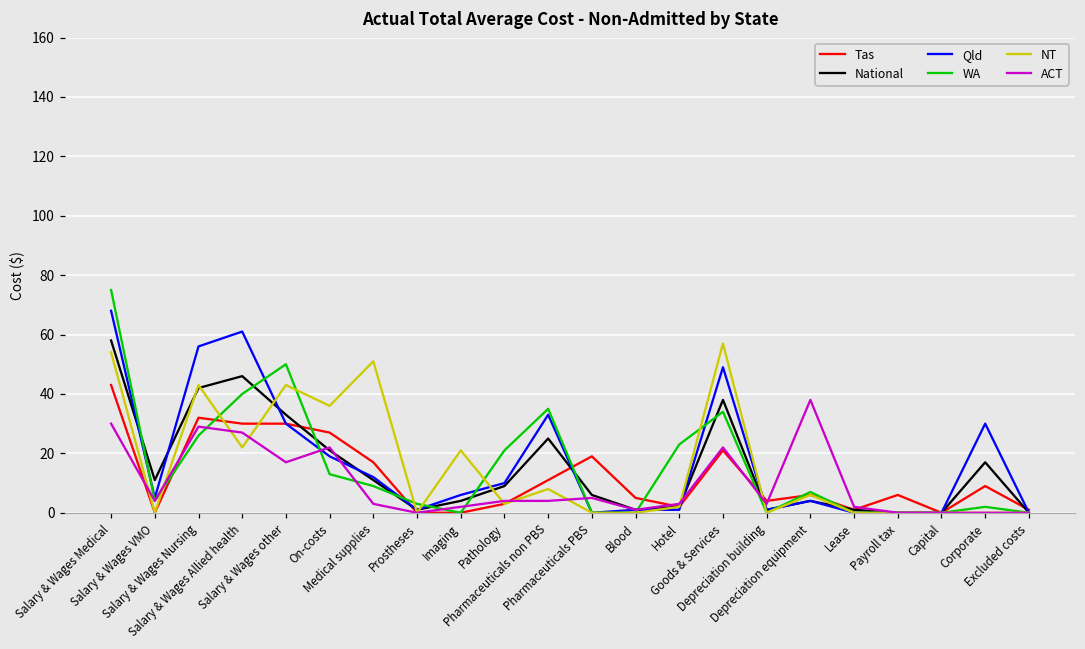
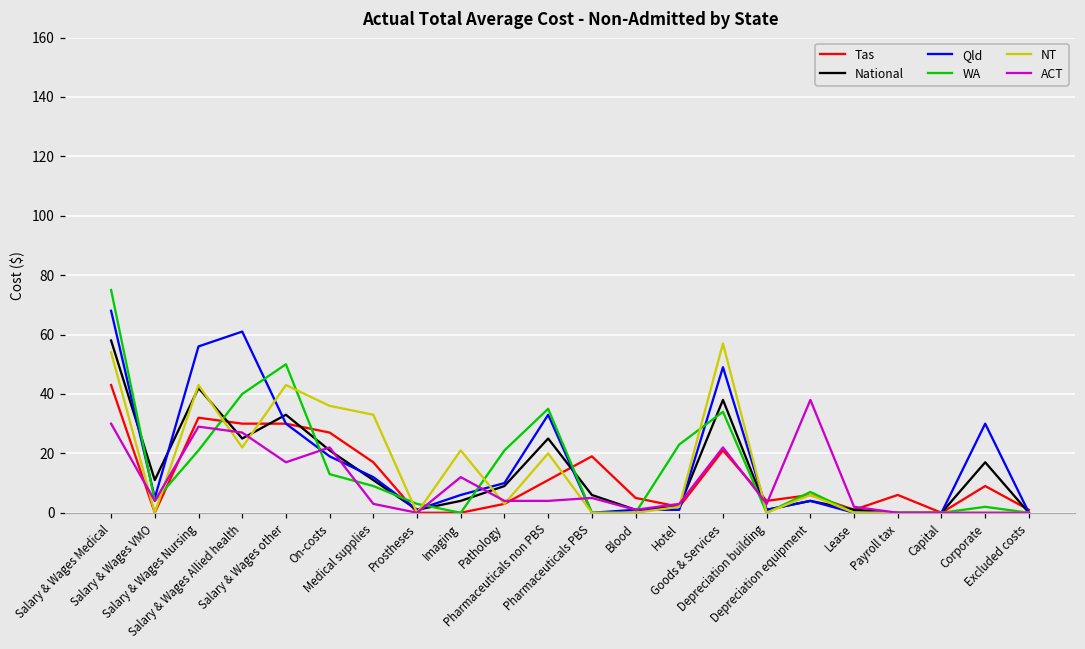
WA, Salary & Wages Nursing: 26 -> 21
National, Salary & Wages Allied health: 46 -> 25
NT, Medical supplies: 51 -> 33
ACT, Imaging: 2 -> 12
NT, Pharmaceuticals non PBS: 8 -> 20
